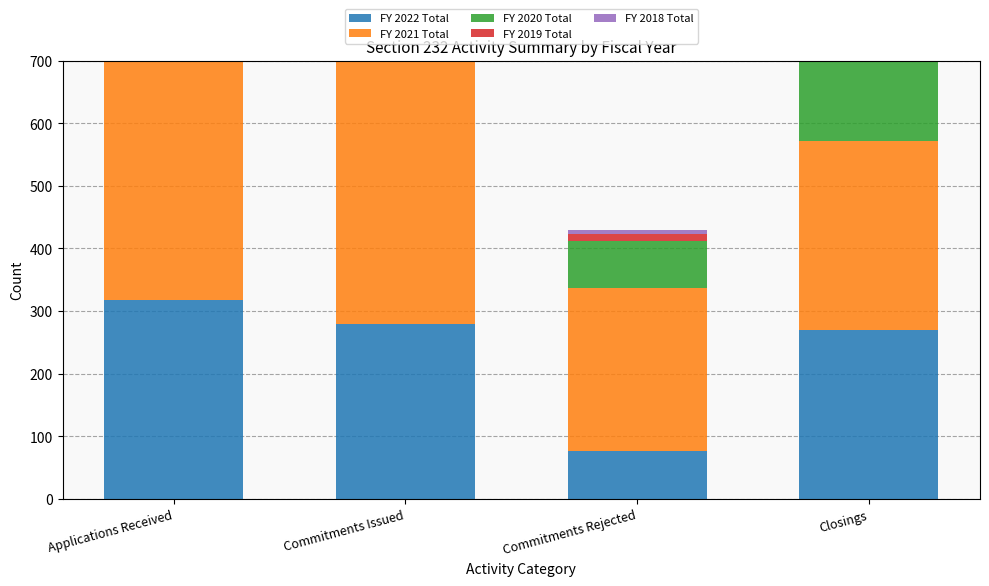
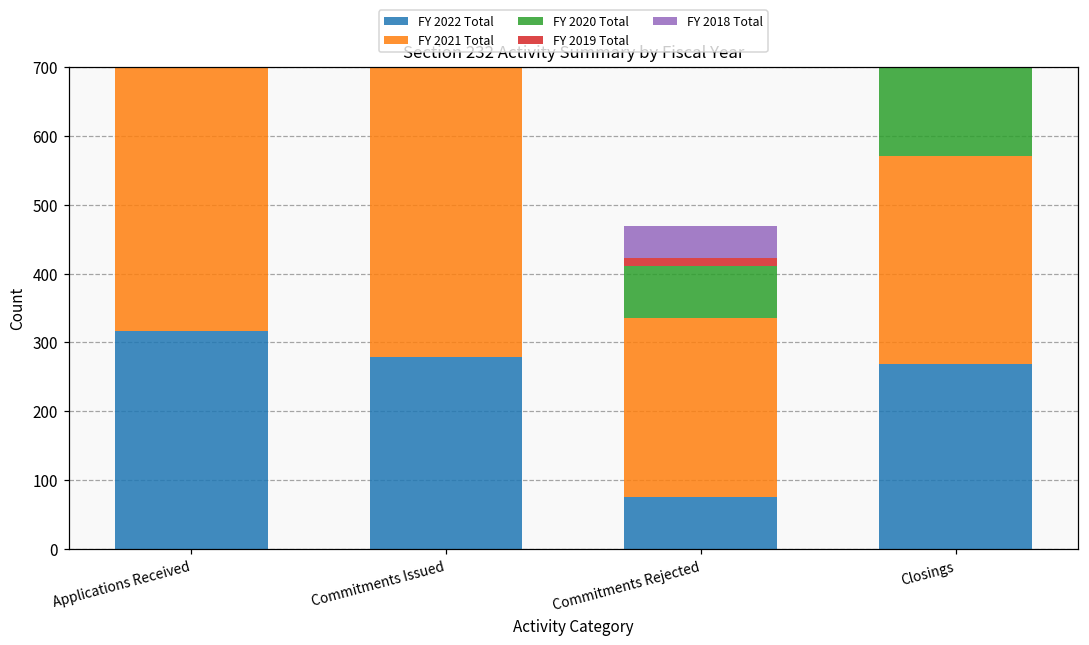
FY 2018 Total, Commitments Rejected: 10 -> 50
